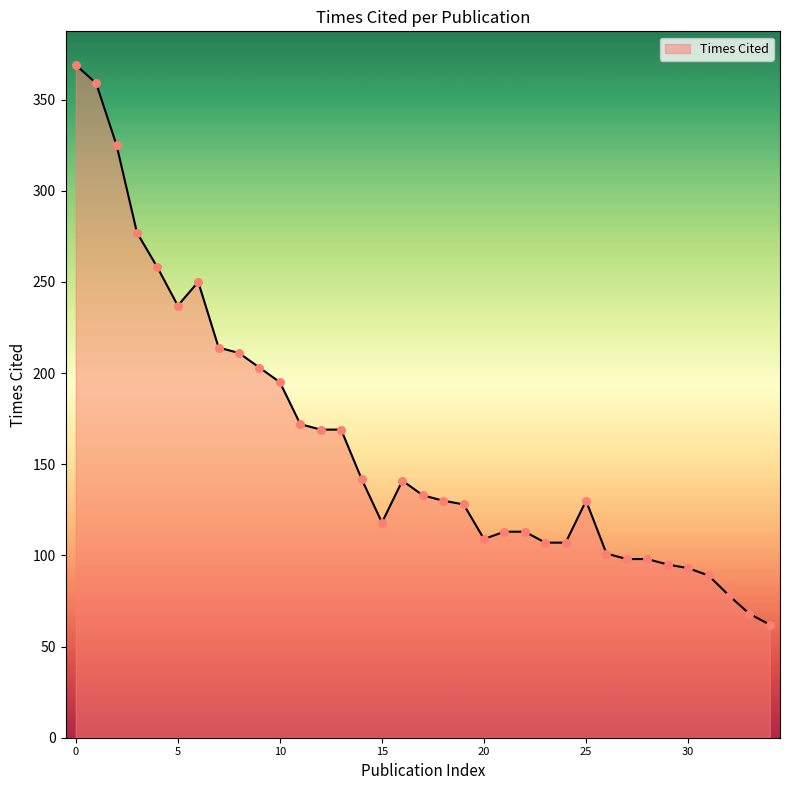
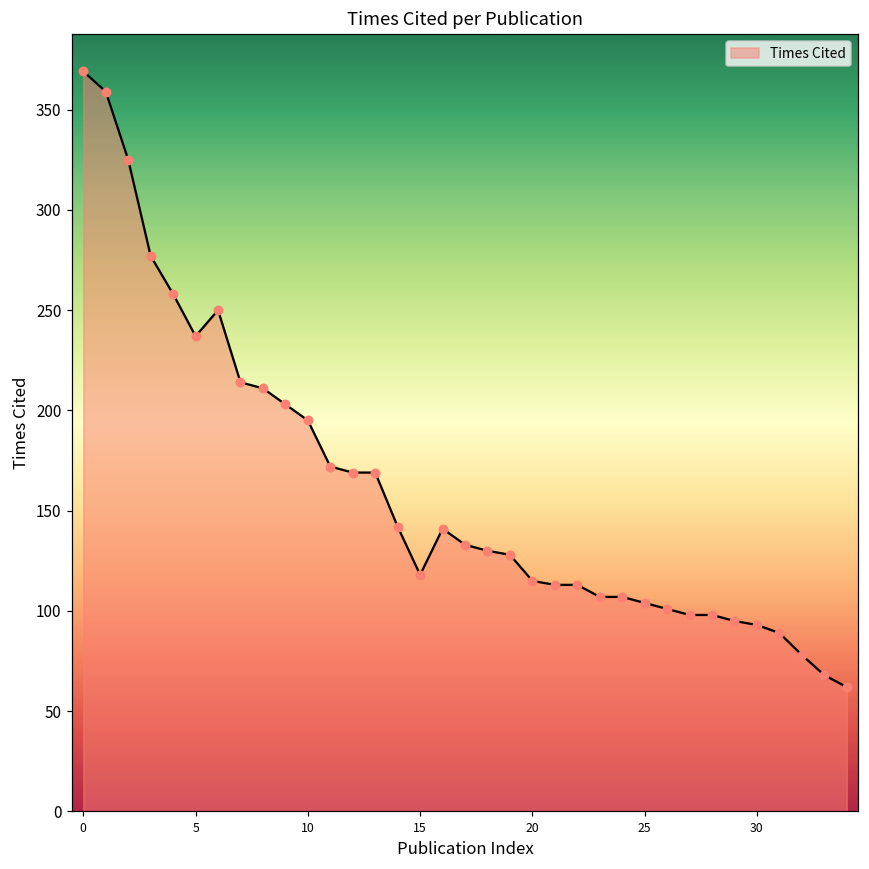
20: 109 -> 115
25: 130 -> 104
